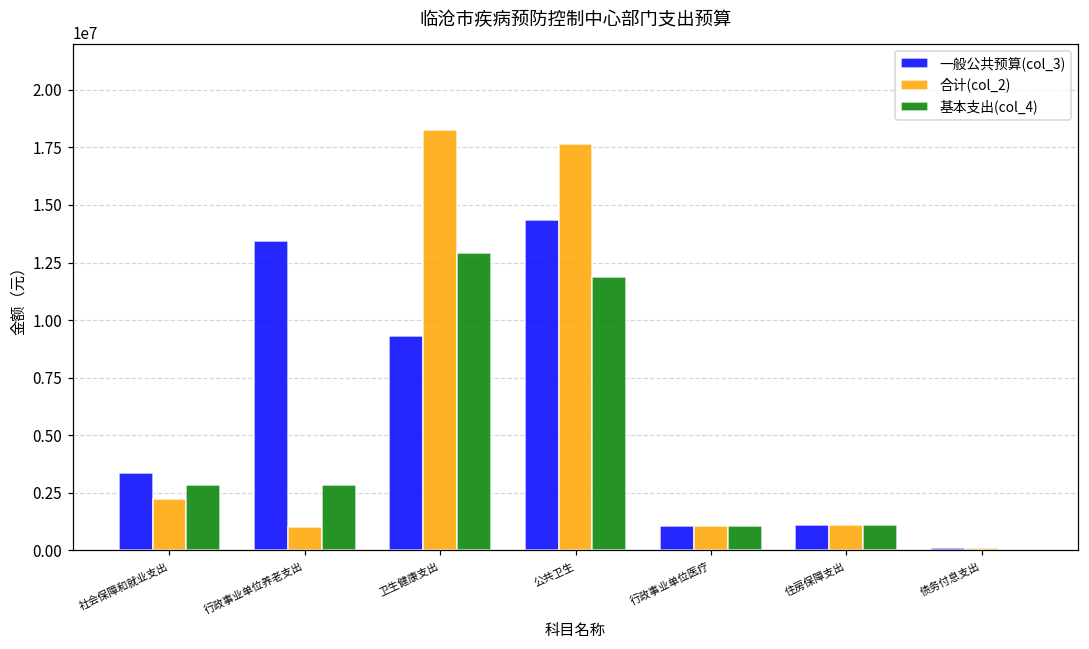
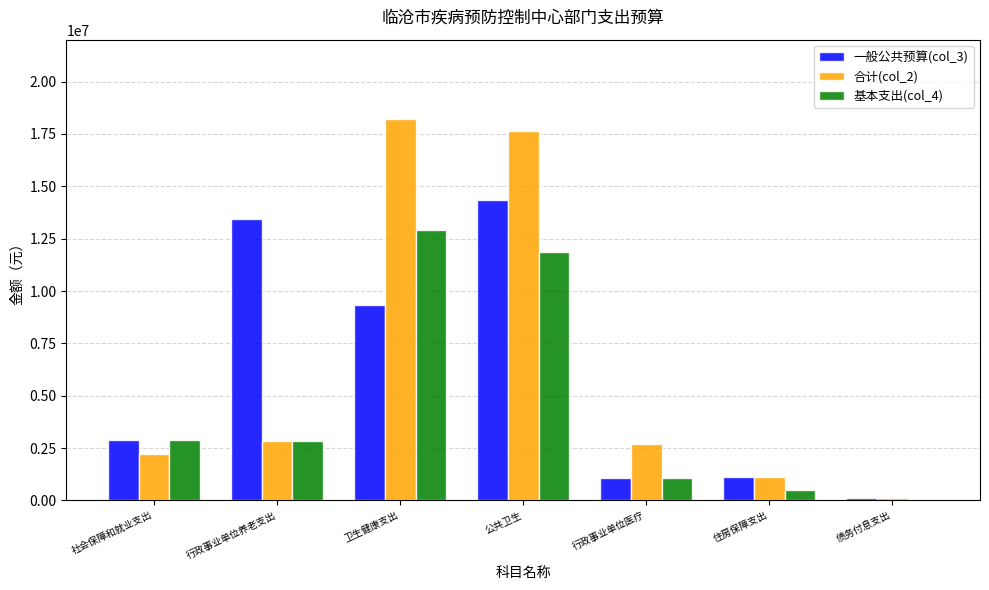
一般公共预算(col_3), 社会保障和就业支出: 3400000 -> 2900000
合计(col_2), 行政事业单位养老支出: 1000000 -> 2800000
合计(col_2), 行政事业单位医疗: 1100000 -> 2700000
基本支出(col_4), 住房保障支出: 1100000 -> 500000
